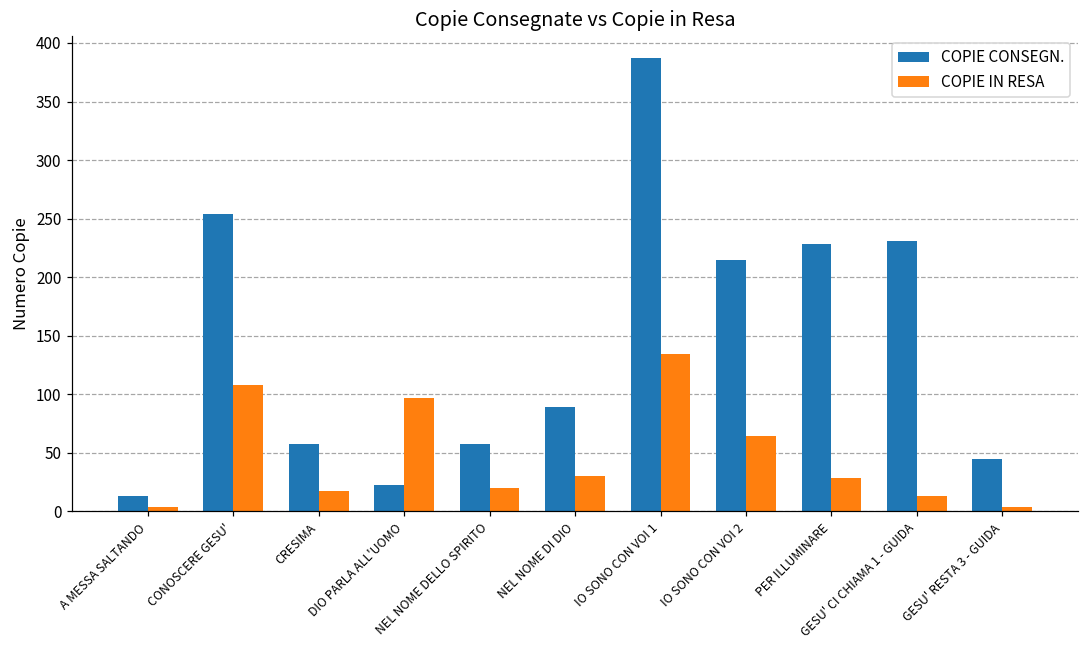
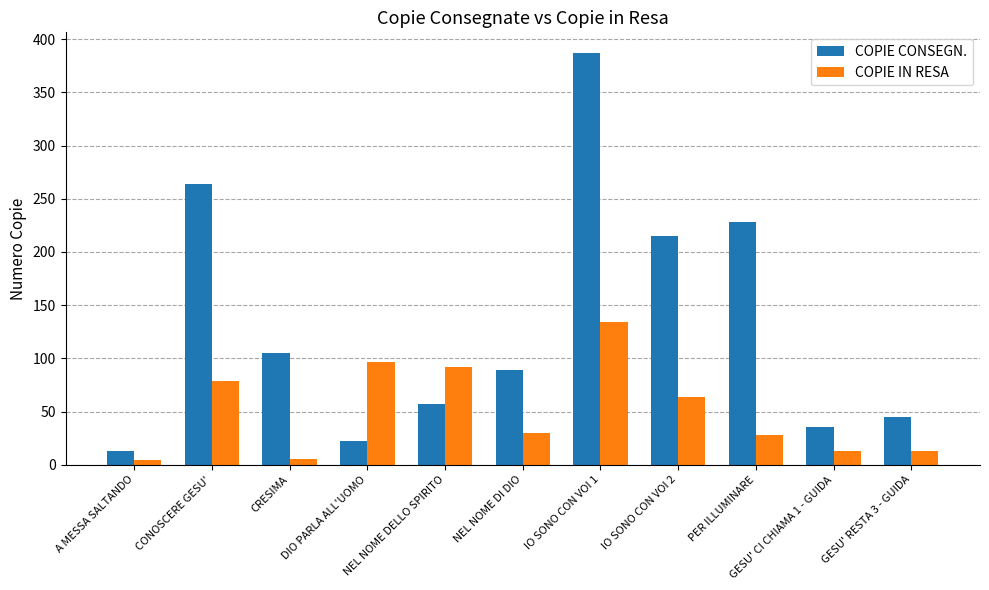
COPIE CONSEGN., CONOSCERE GESU': 254 -> 264
COPIE IN RESA, CONOSCERE GESU': 108 -> 79
COPIE CONSEGN., CRESIMA: 57 -> 105
COPIE IN RESA, CRESIMA: 17 -> 5
COPIE IN RESA, NEL NOME DELLO SPIRITO: 20 -> 92
COPIE CONSEGN., GESU' CI CHIAMA 1 - GUIDA: 231 -> 35
COPIE IN RESA, GESU' RESTA 3 - GUIDA: 4 -> 13
